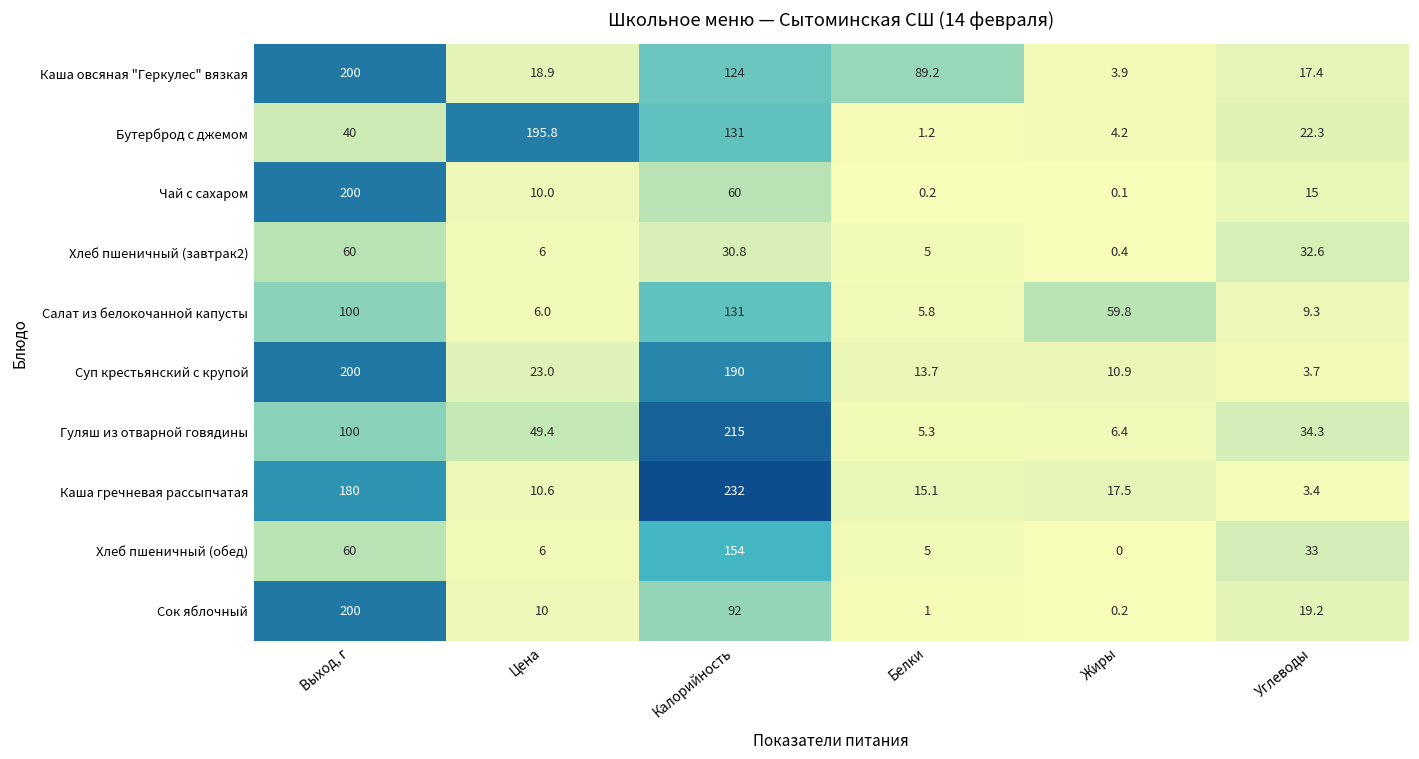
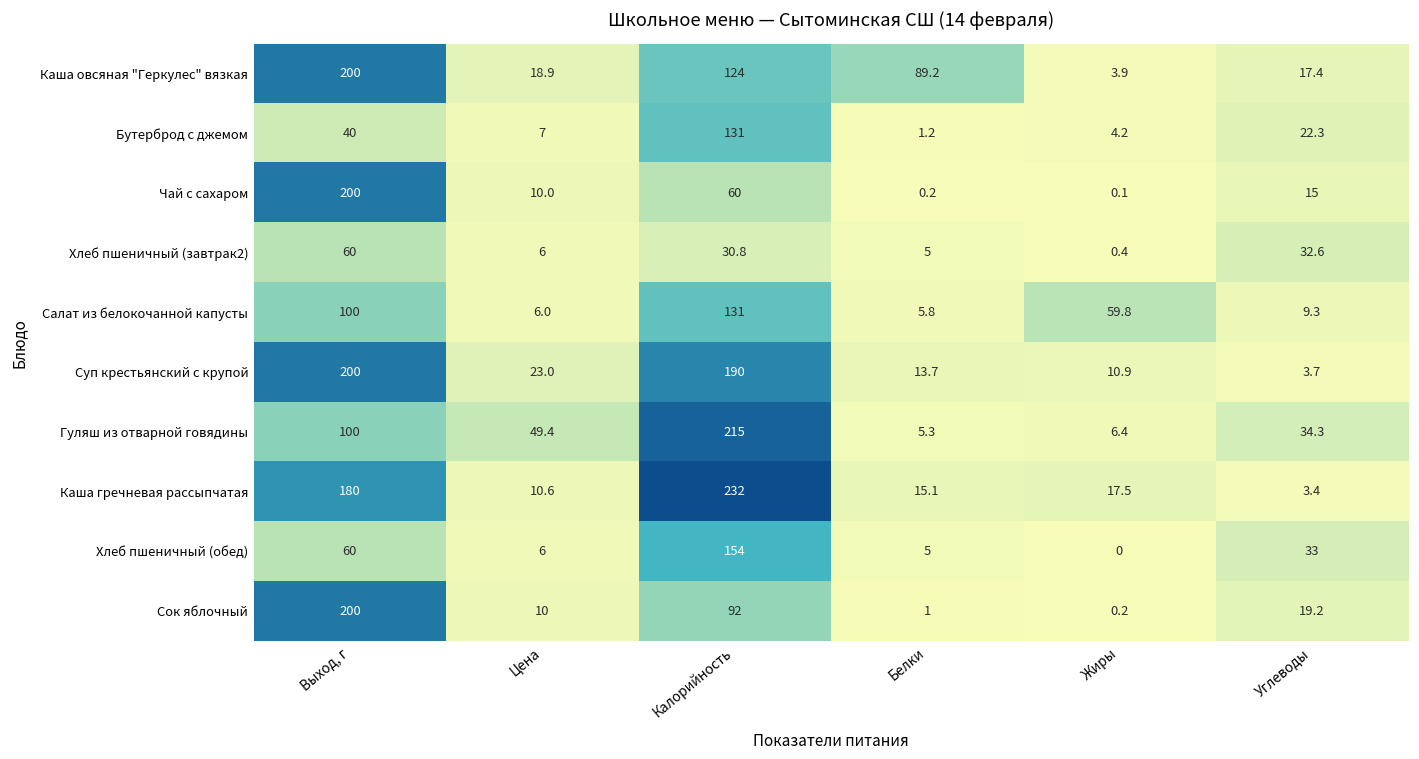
Бутерброд с джемом, Цена: 195.8 -> 7
